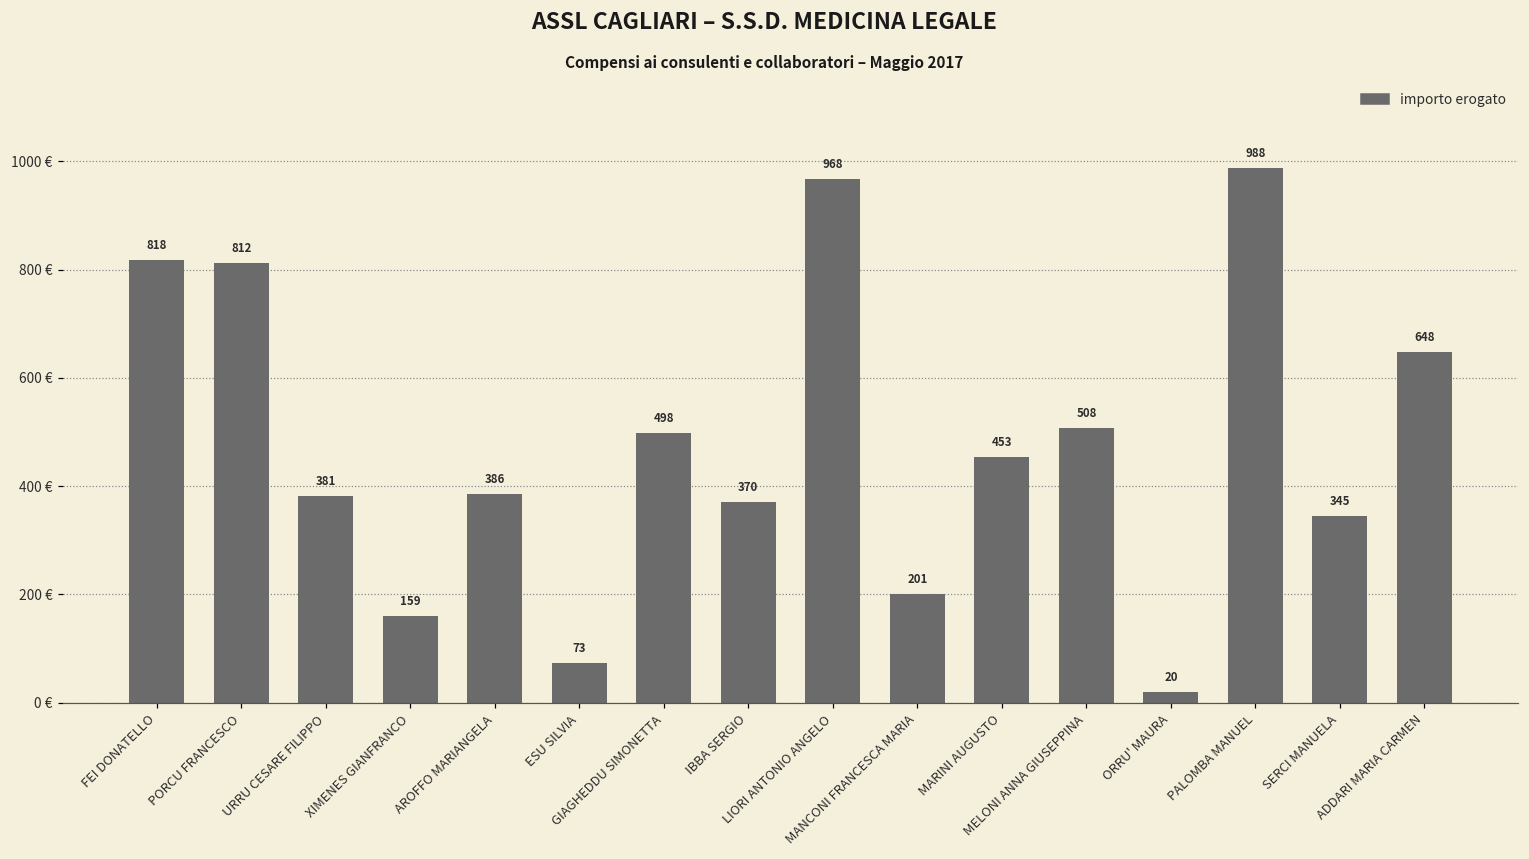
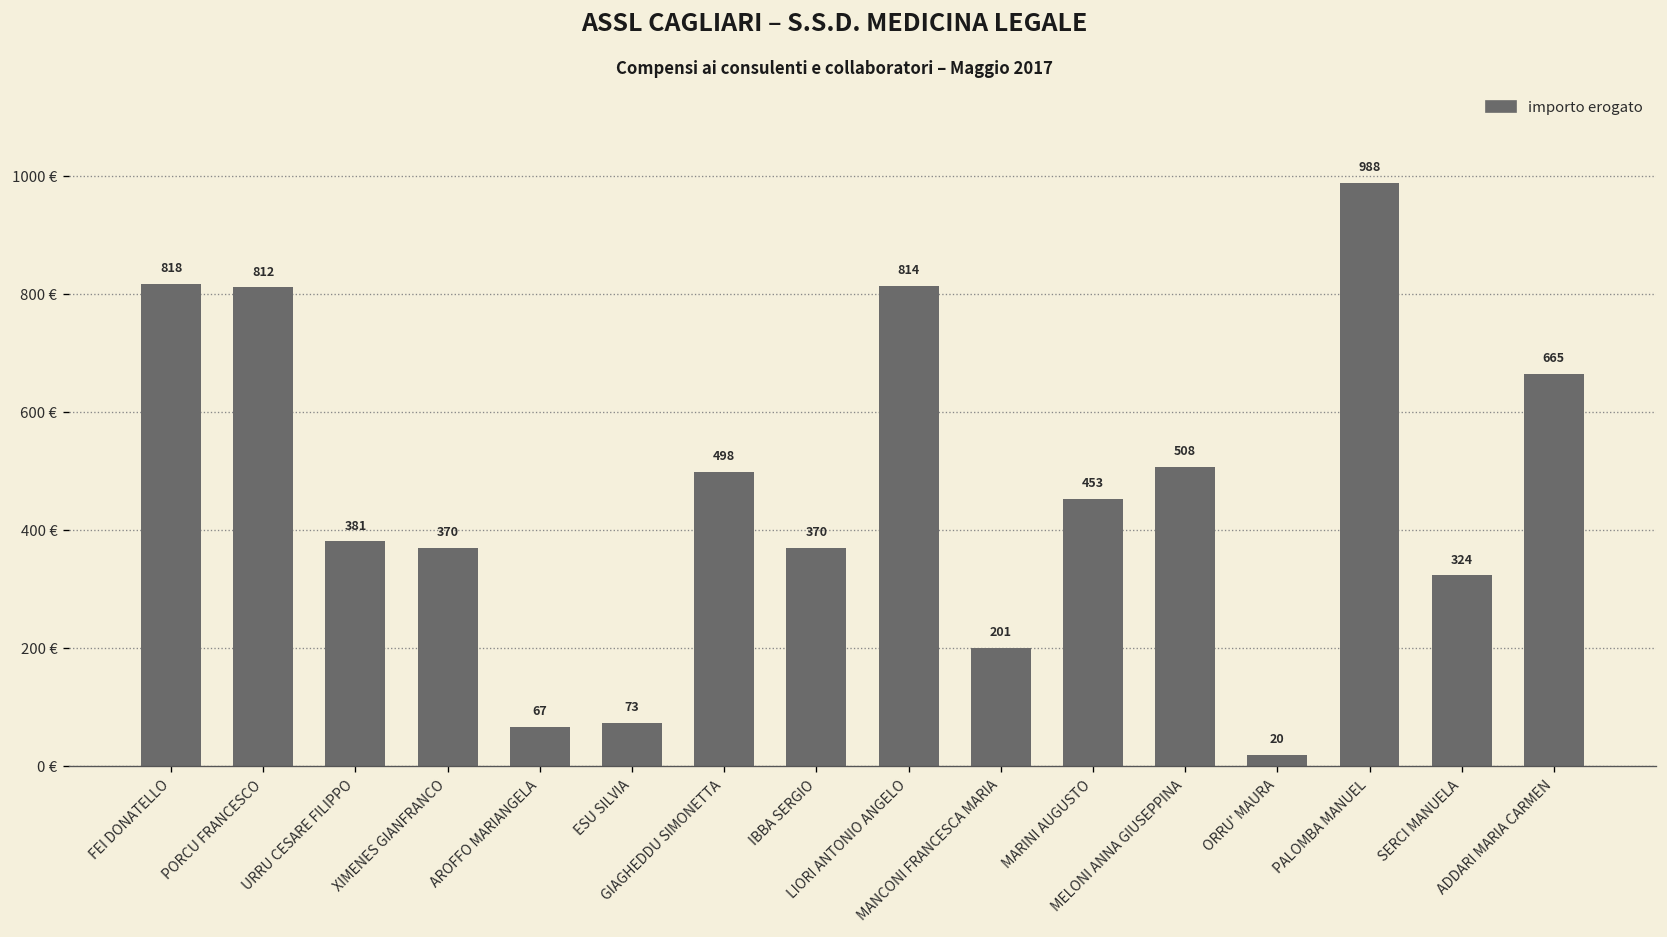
XIMENES GIANFRANCO: 159 -> 370
AROFFO MARIANGELA: 386 -> 67
LIORI ANTONIO ANGELO: 968 -> 814
SERCI MANUELA: 345 -> 324
ADDARI MARIA CARMEN: 648 -> 665
